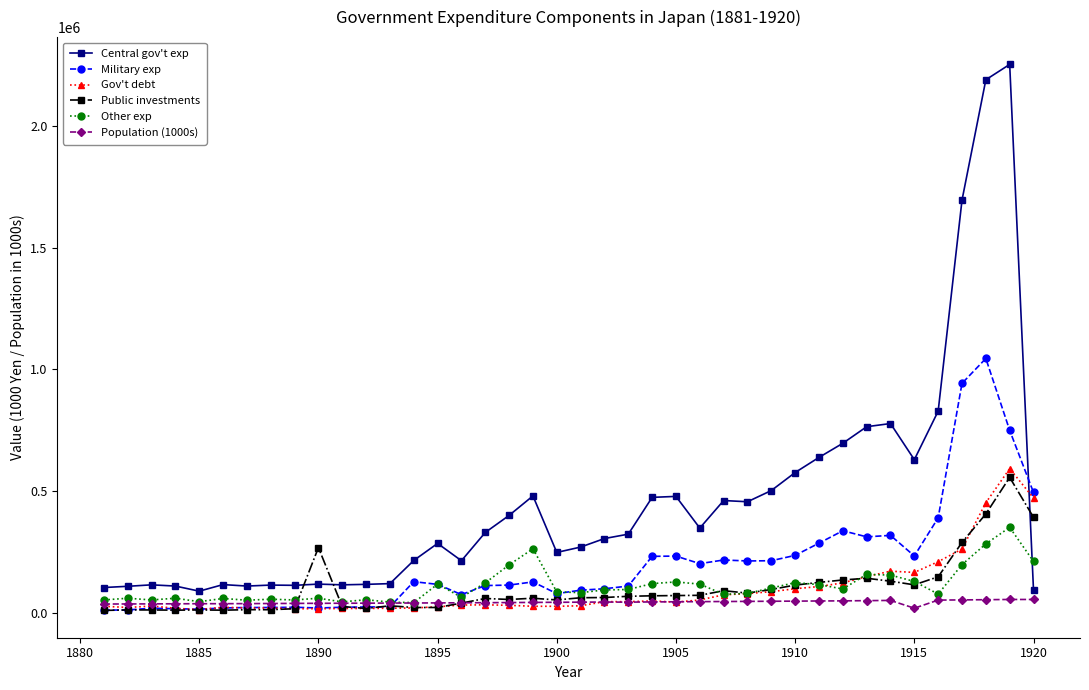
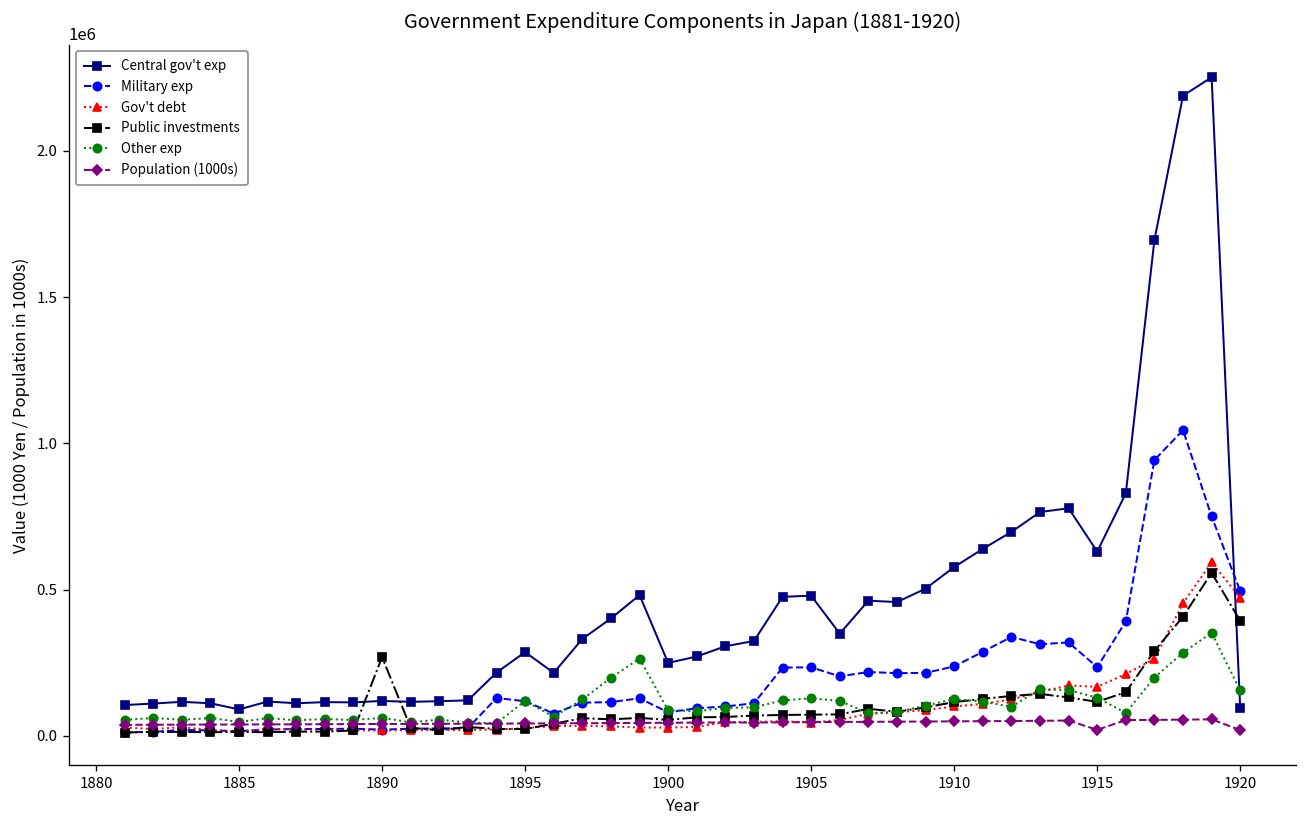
Other exp, 1920: 210000 -> 150000
Population (1000s), 1920: 60000 -> 20000
